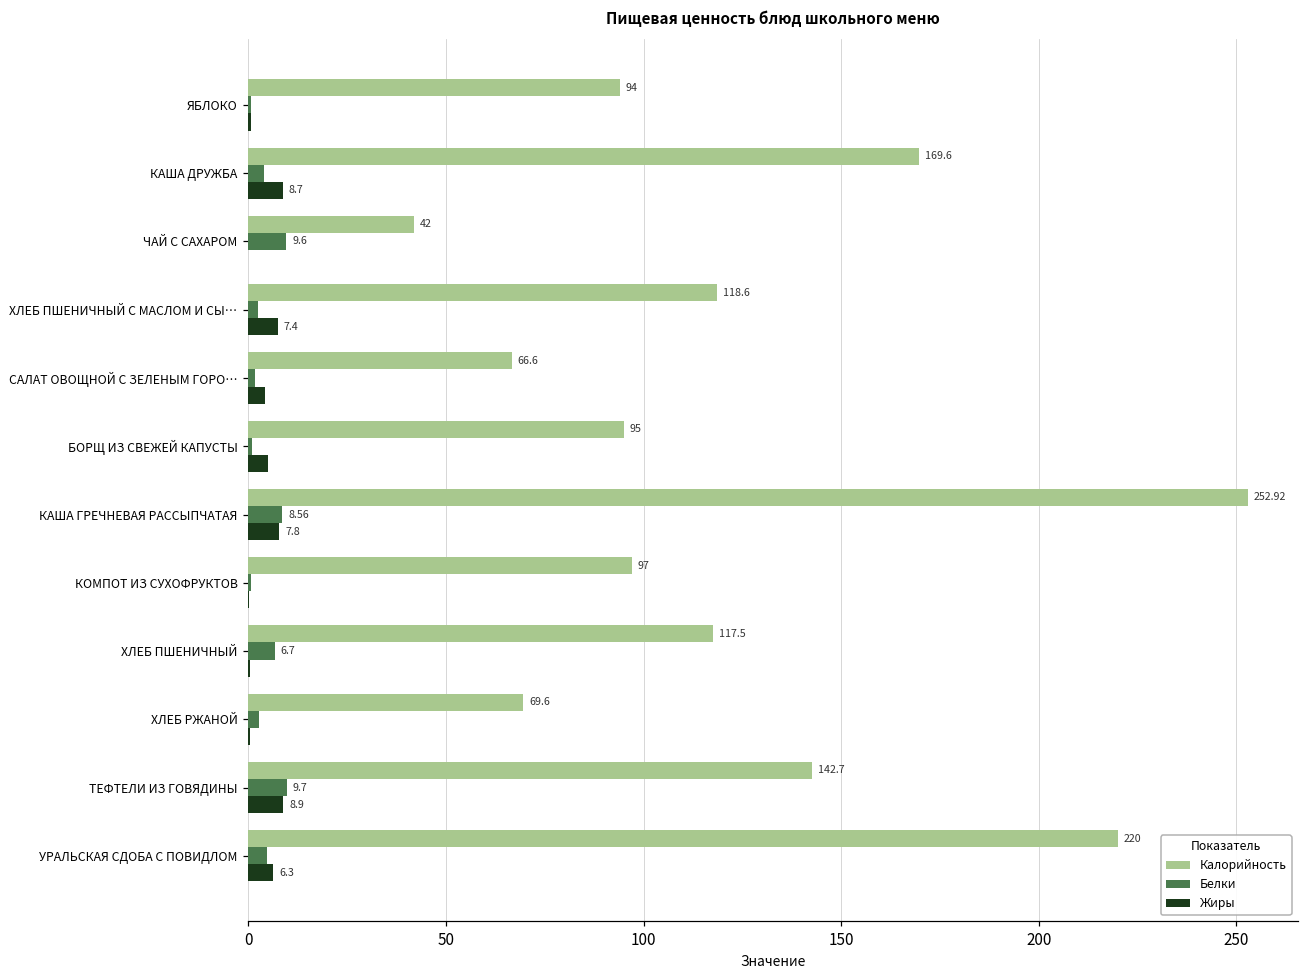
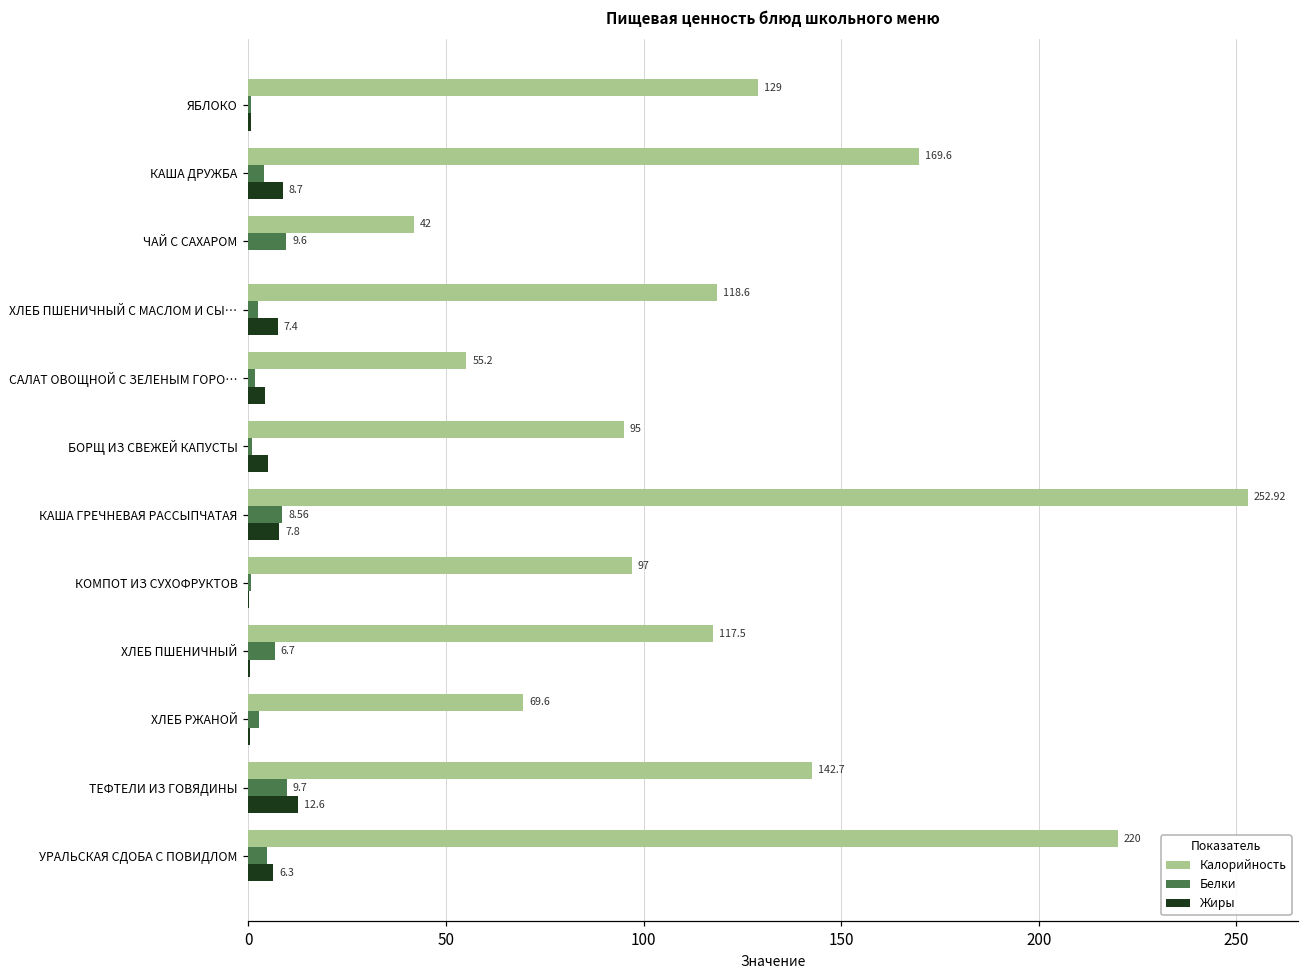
Калорийность, ЯБЛОКО: 94 -> 129
Калорийность, САЛАТ ОВОЩНОЙ С ЗЕЛЕНЫМ ГОРО…: 66.6 -> 55.2
Жиры, ТЕФТЕЛИ ИЗ ГОВЯДИНЫ: 8.9 -> 12.6
